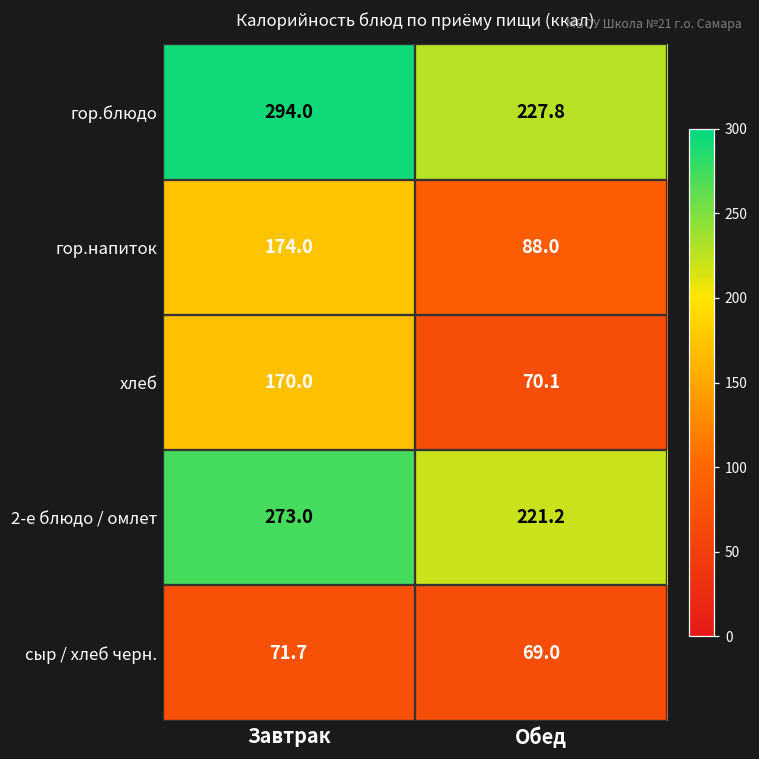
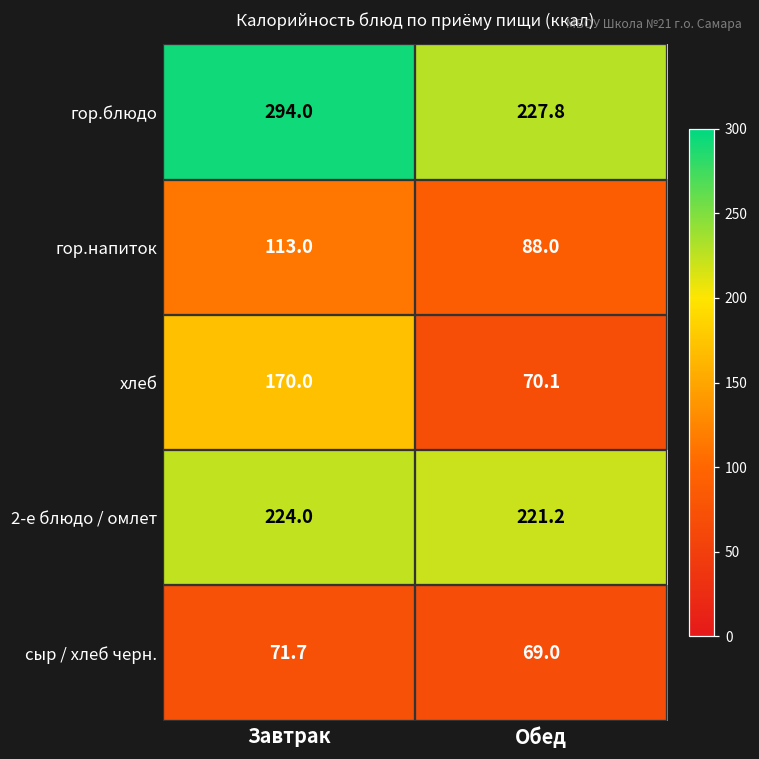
гор.напиток, Завтрак: 174.0 -> 113.0
2-е блюдо / омлет, Завтрак: 273.0 -> 224.0
